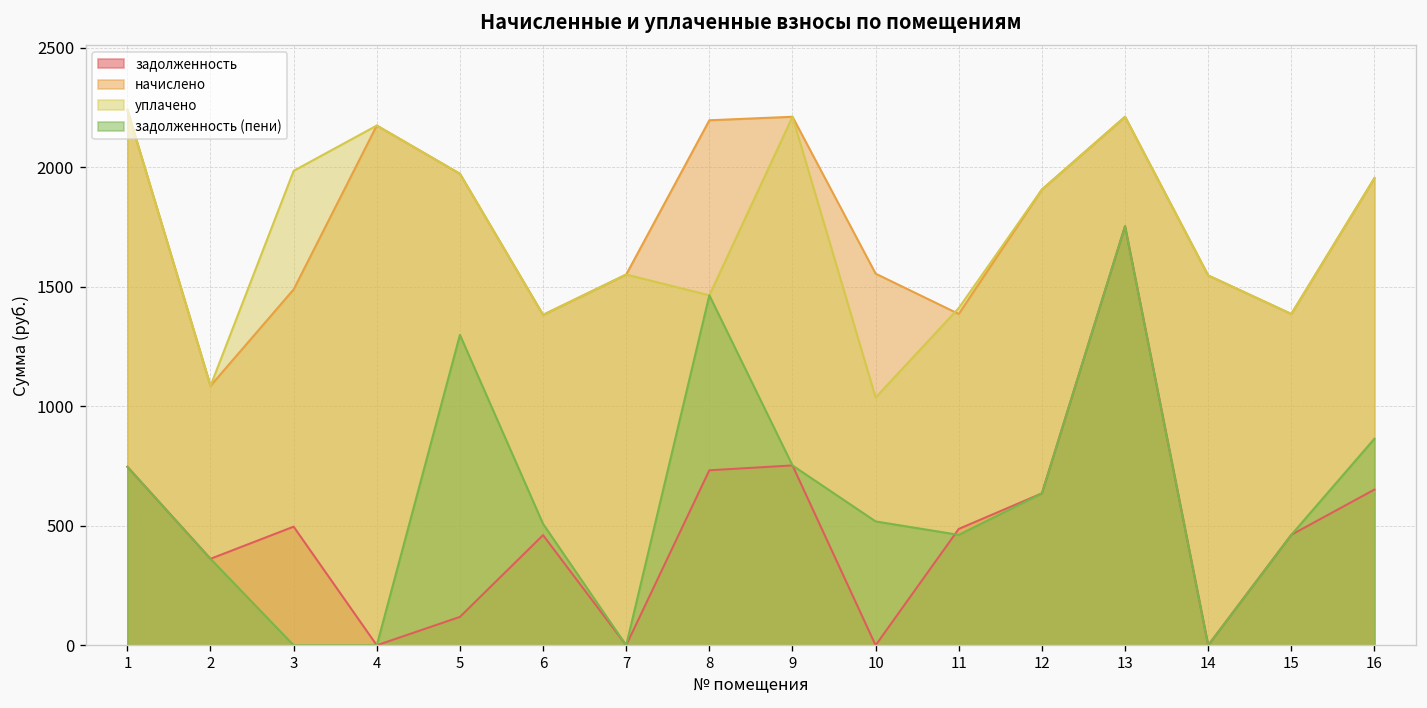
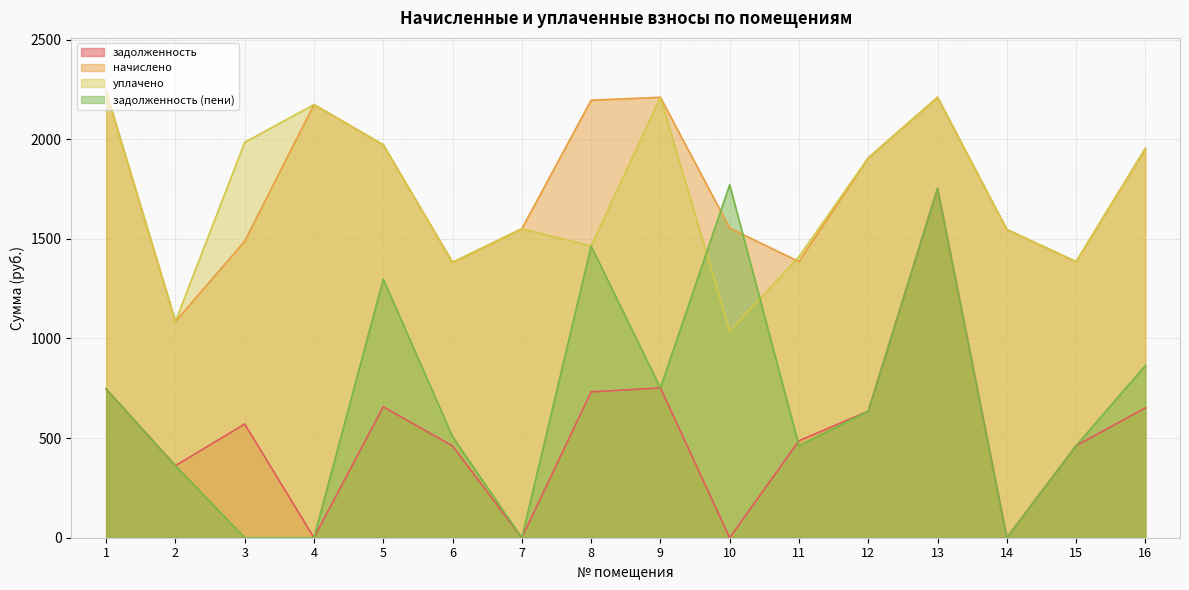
задолженность, 3: 500 -> 570
задолженность, 5: 120 -> 660
задолженность (пени), 10: 520 -> 1770
